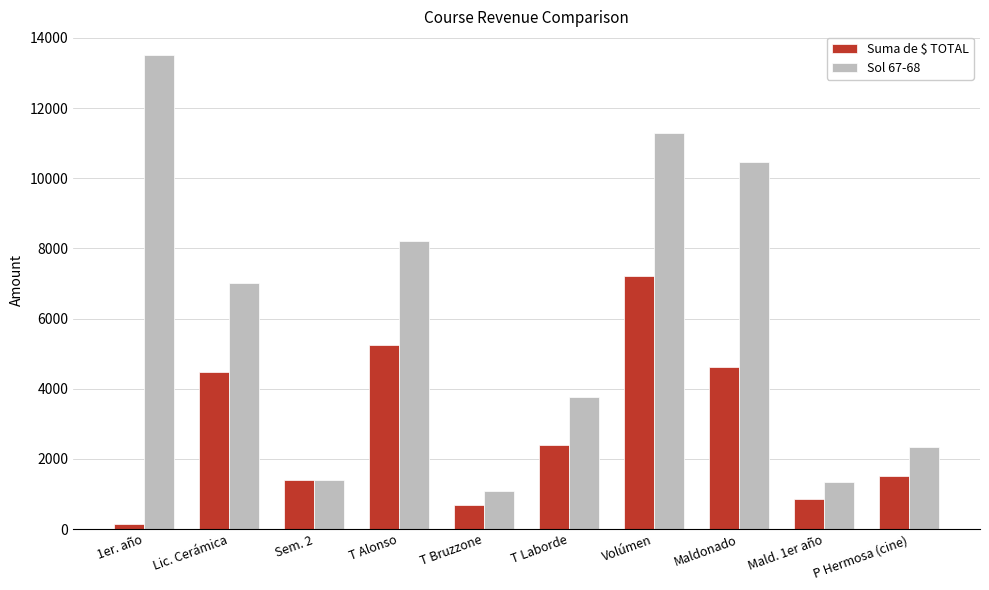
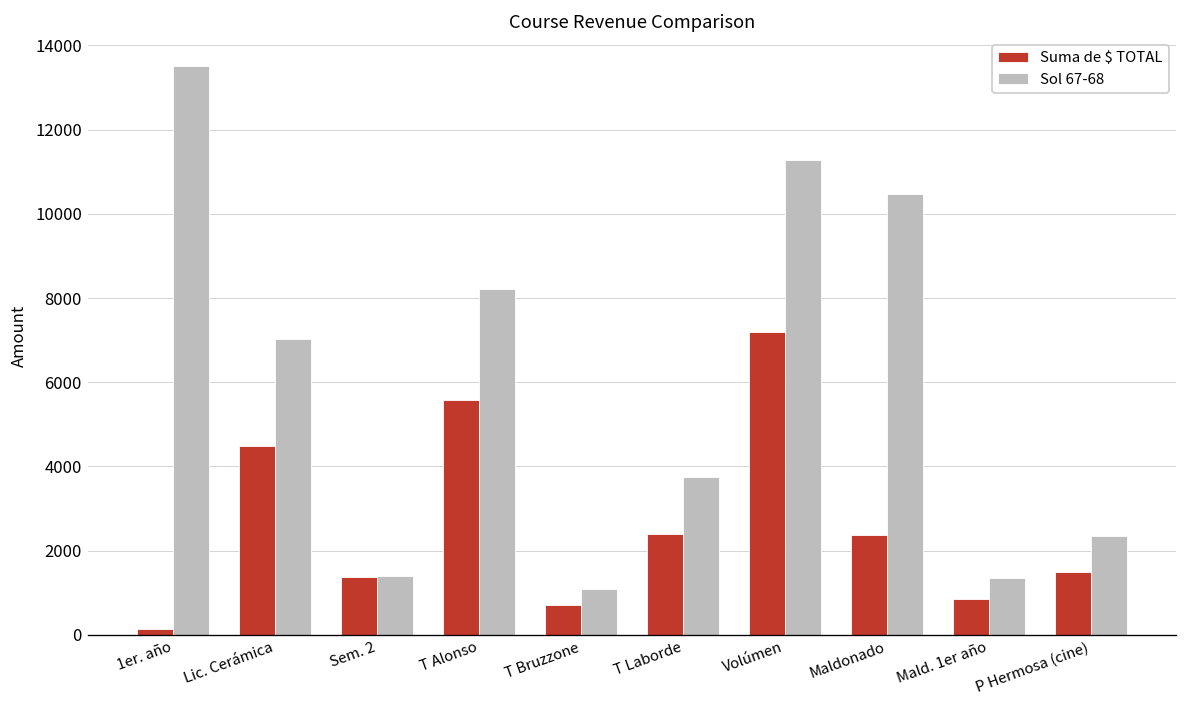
Suma de $ TOTAL, T Alonso: 5300 -> 5600
Suma de $ TOTAL, Maldonado: 4600 -> 2400
